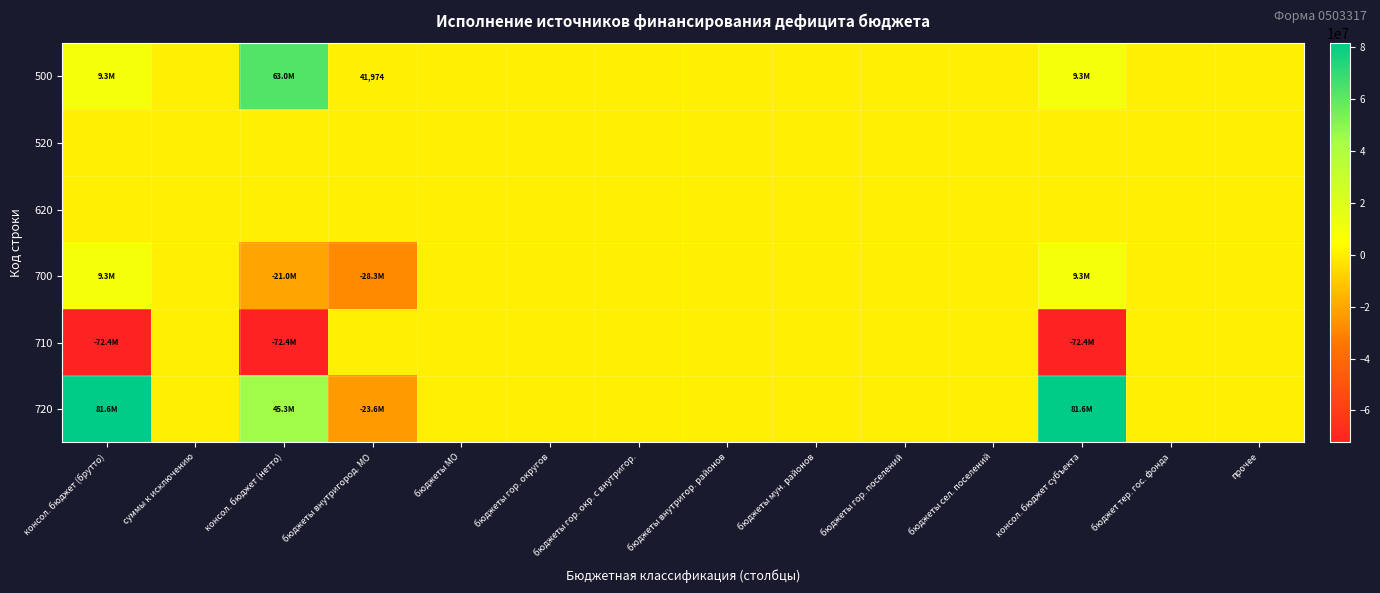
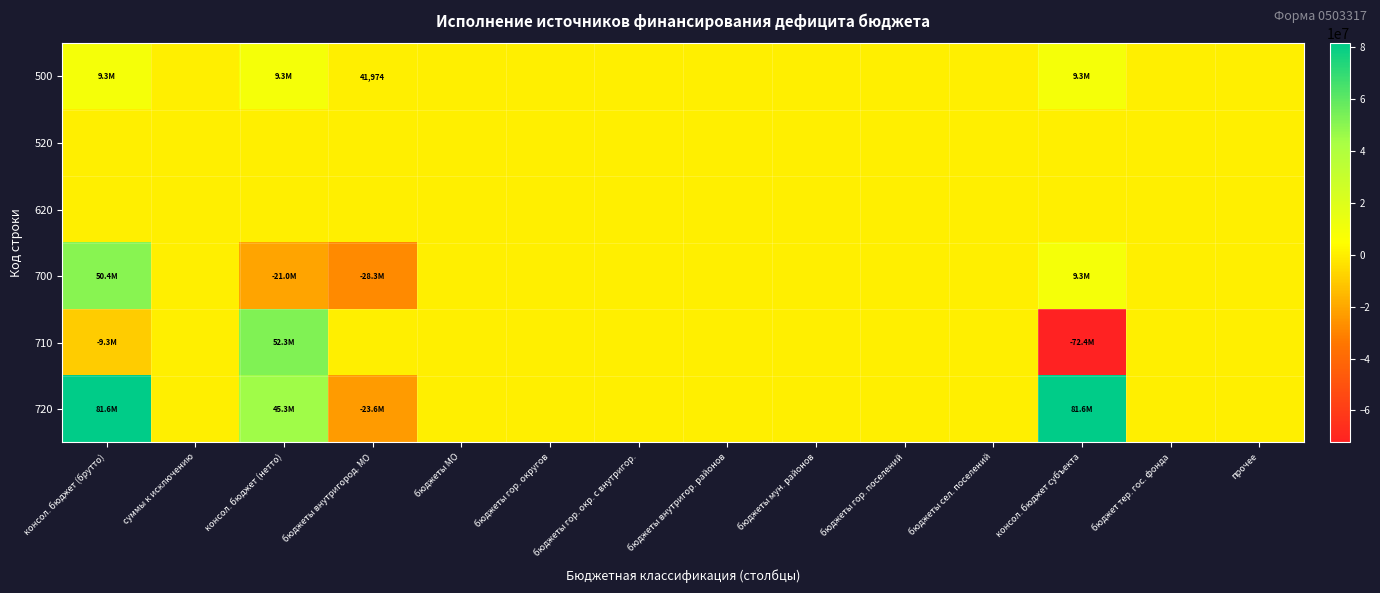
500, консол. бюджет (нетто): 63.0M -> 9.3M
700, консол. бюджет (брутто): 9.3M -> 50.4M
710, консол. бюджет (брутто): -72.4M -> -9.3M
710, консол. бюджет (нетто): -72.4M -> 52.3M
